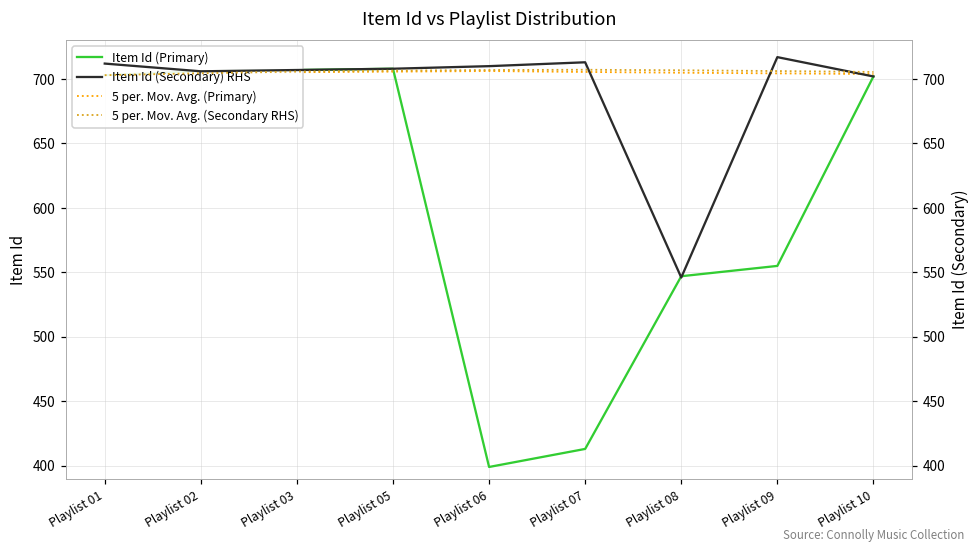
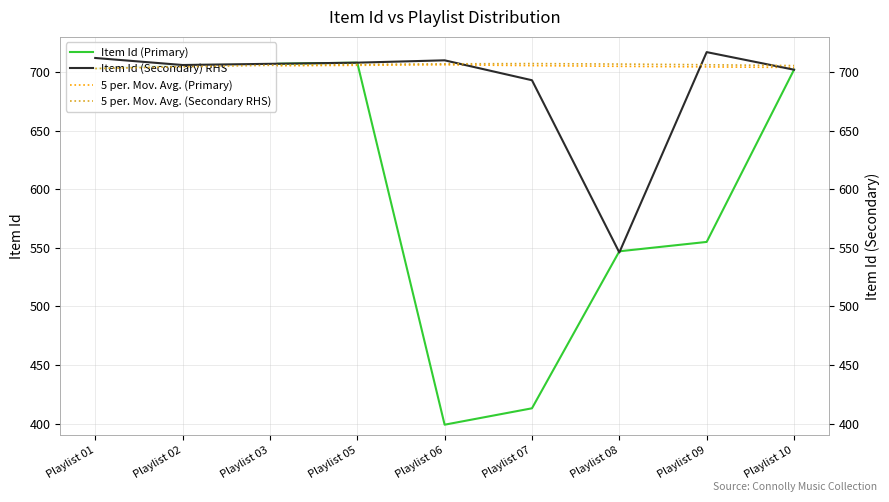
Item Id (Secondary) RHS, Playlist 07: 713 -> 693
